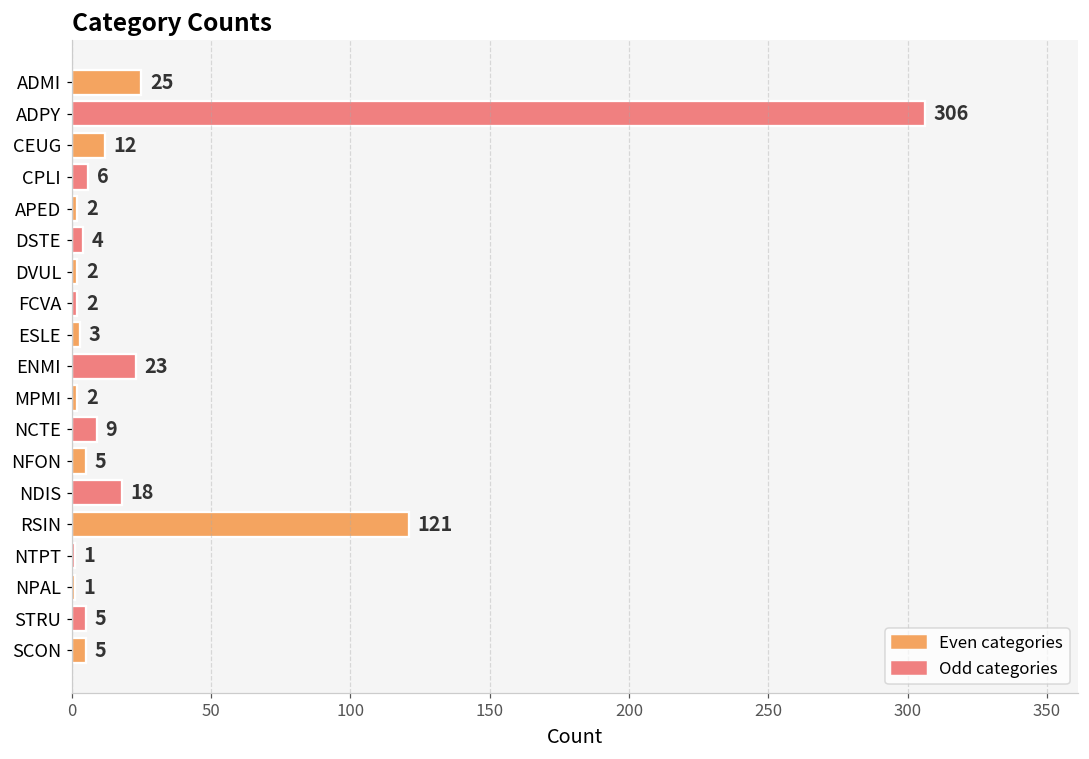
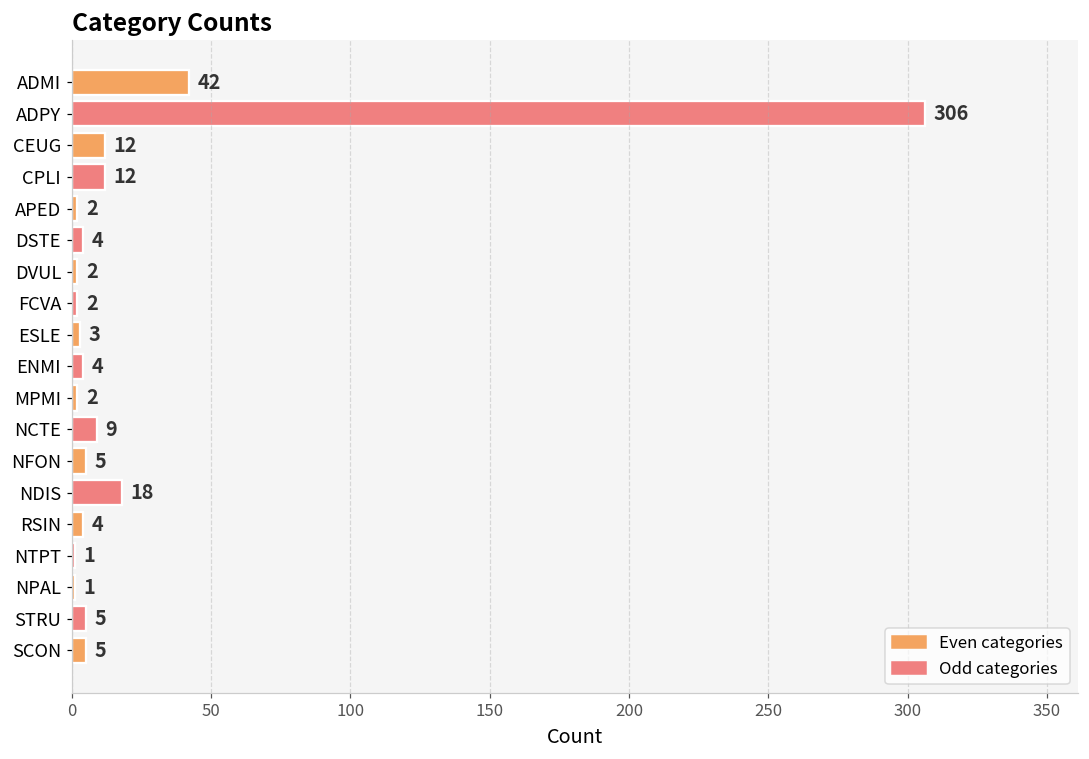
ADMI: 25 -> 42
CPLI: 6 -> 12
ENMI: 23 -> 4
RSIN: 121 -> 4
